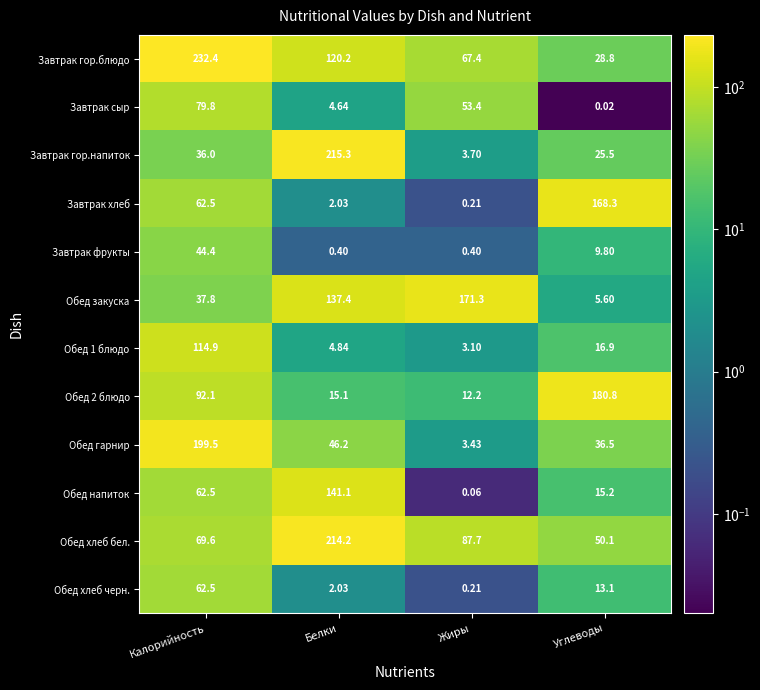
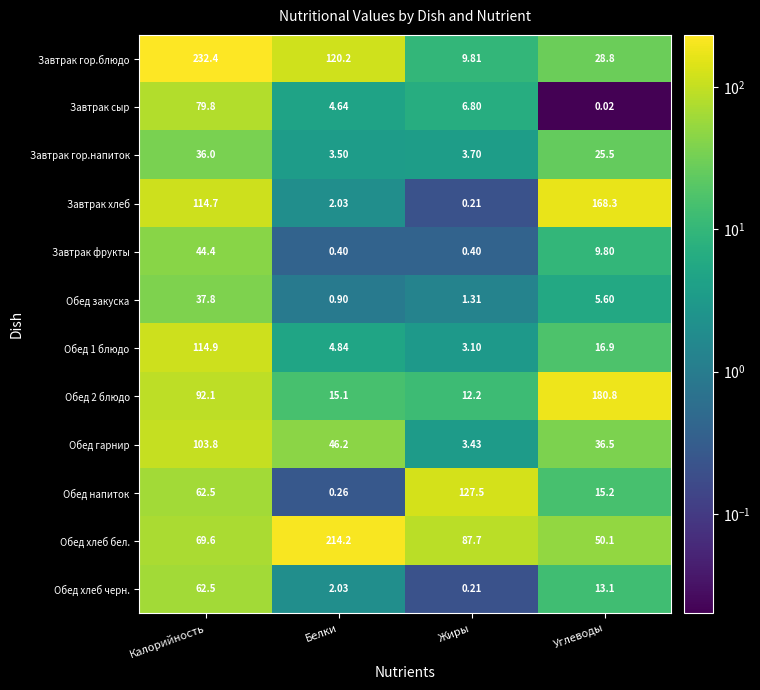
Завтрак гор.блюдо, Жиры: 67.4 -> 9.81
Завтрак сыр, Жиры: 53.4 -> 6.80
Завтрак гор.напиток, Белки: 215.3 -> 3.50
Завтрак хлеб, Калорийность: 62.5 -> 114.7
Обед закуска, Белки: 137.4 -> 0.90
Обед закуска, Жиры: 171.3 -> 1.31
Обед гарнир, Калорийность: 199.5 -> 103.8
Обед напиток, Белки: 141.1 -> 0.26
Обед напиток, Жиры: 0.06 -> 127.5
